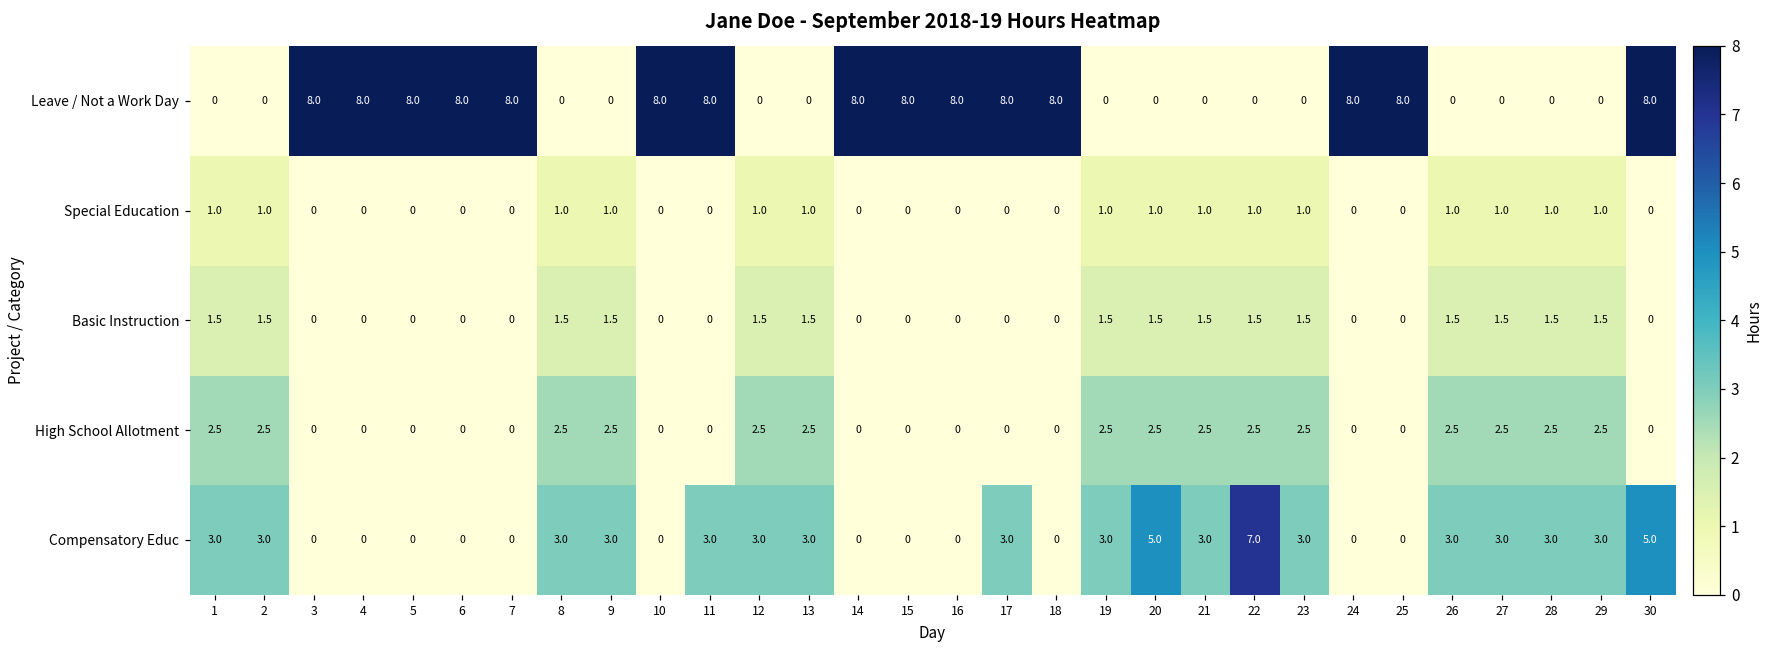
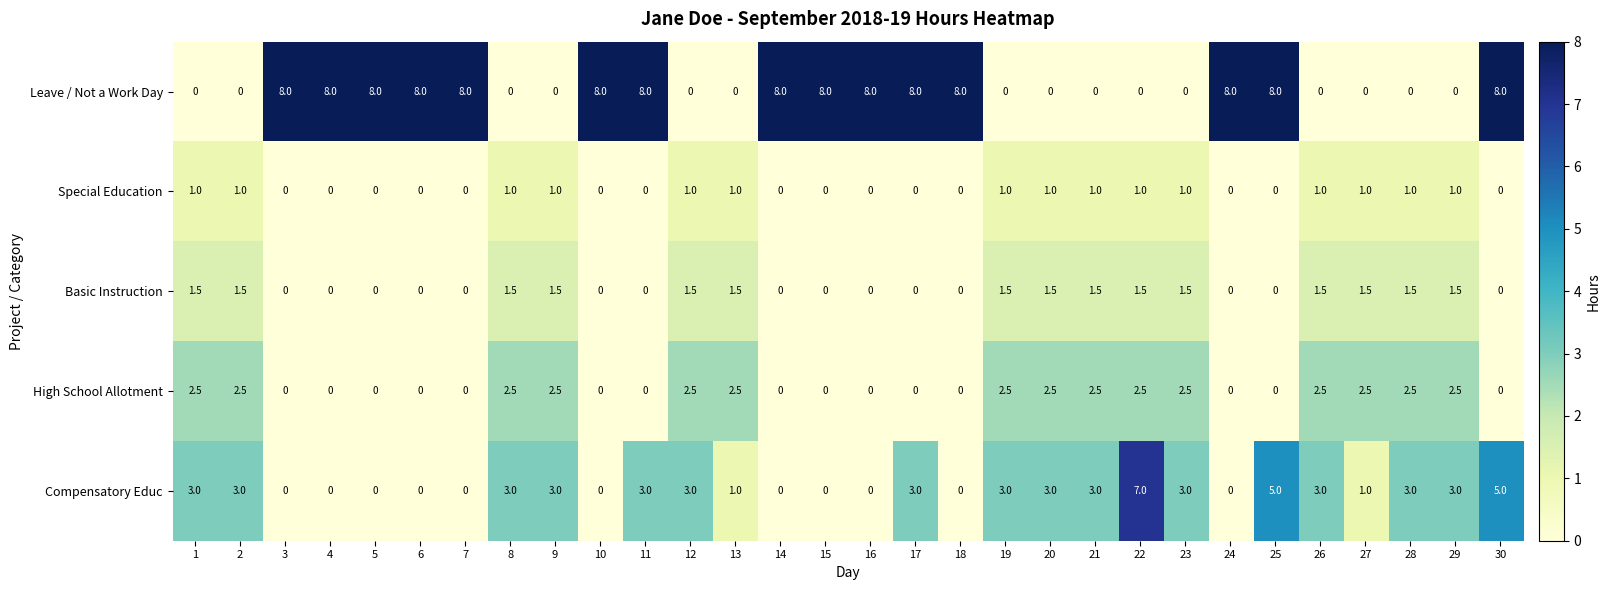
Compensatory Educ, 13: 3.0 -> 1.0
Compensatory Educ, 20: 5.0 -> 3.0
Compensatory Educ, 25: 0 -> 5.0
Compensatory Educ, 27: 3.0 -> 1.0
